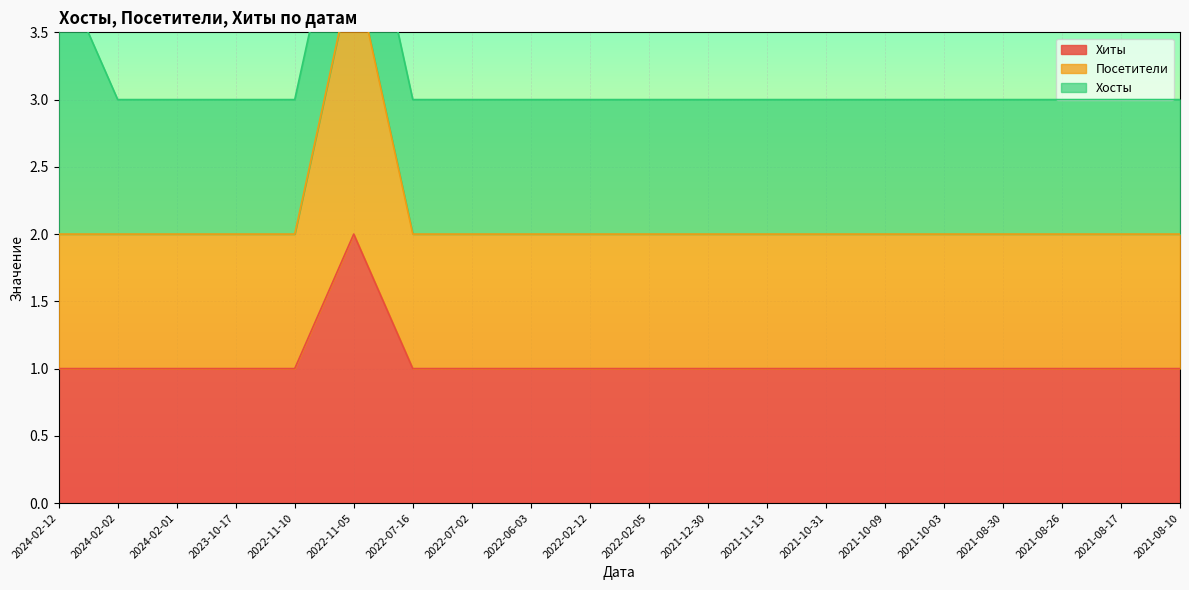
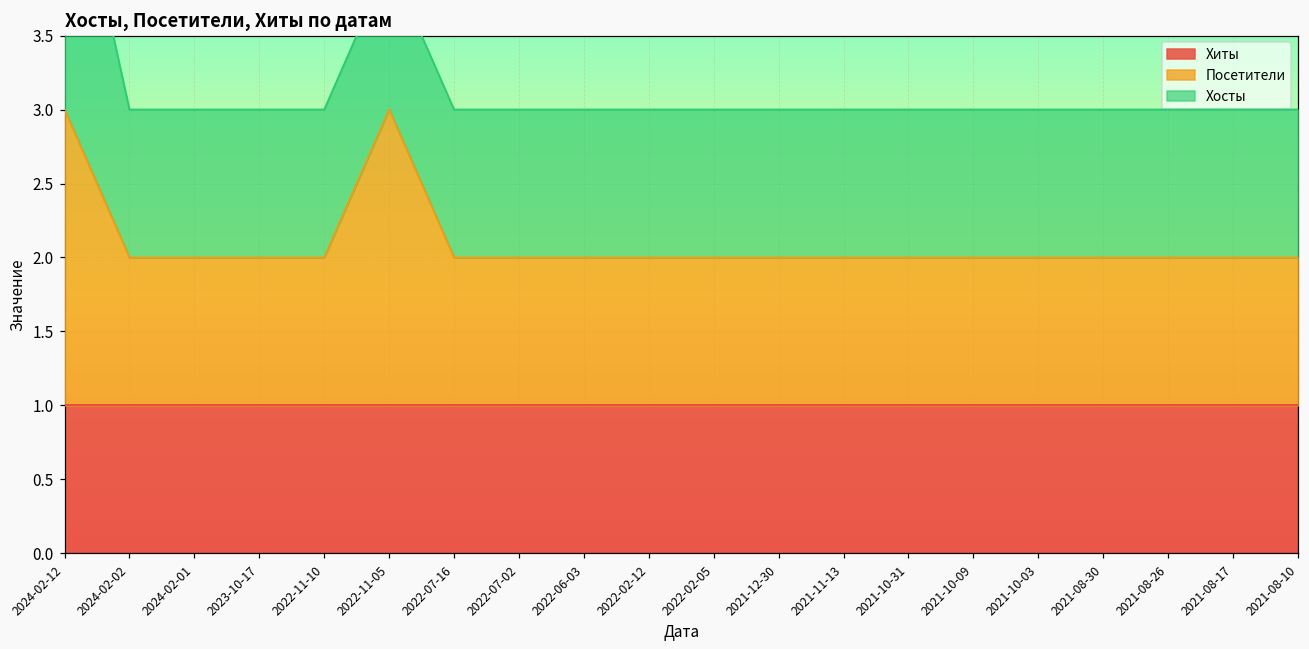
Посетители, 2024-02-12: 1 -> 2
Хиты, 2022-11-05: 2 -> 1
